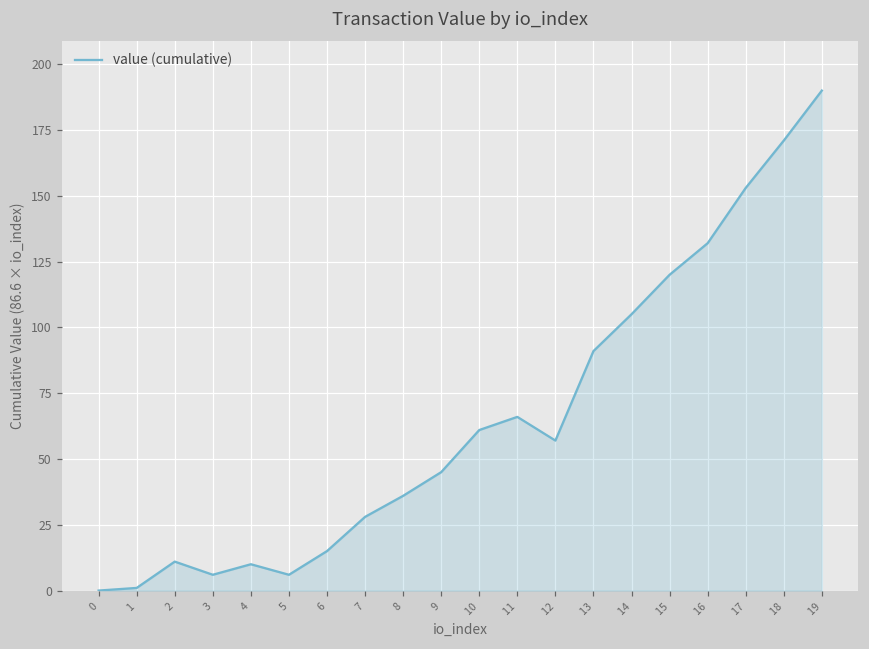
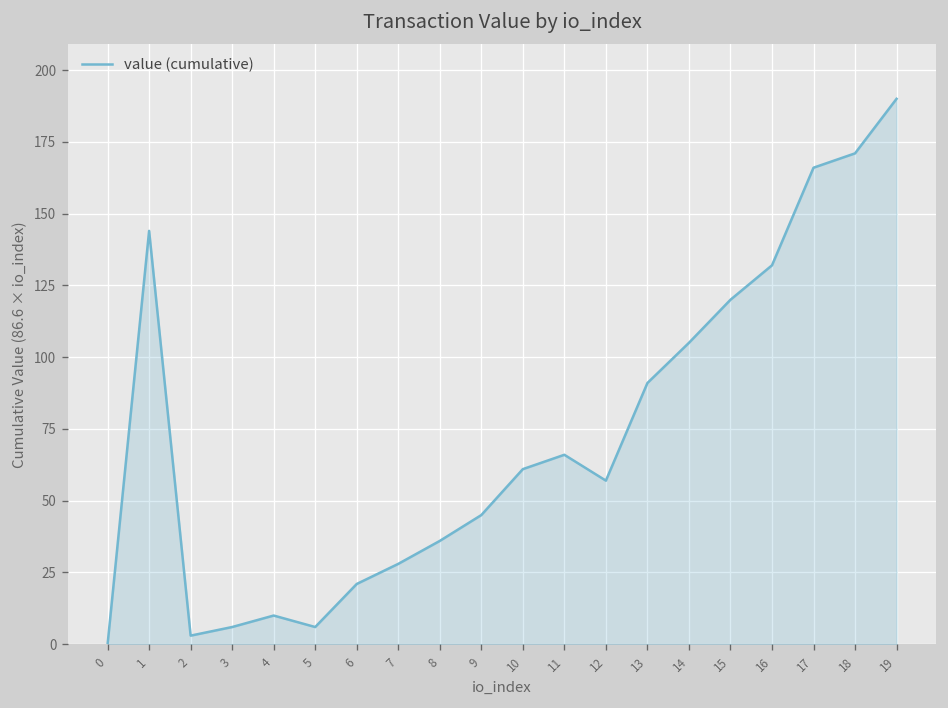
1: 1 -> 144
2: 11 -> 3
6: 15 -> 21
17: 153 -> 166
